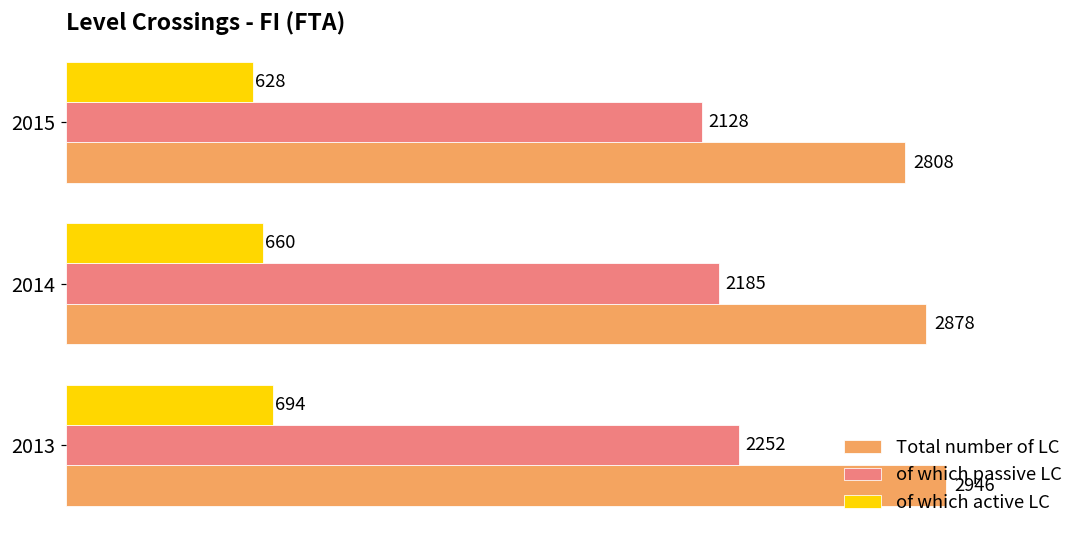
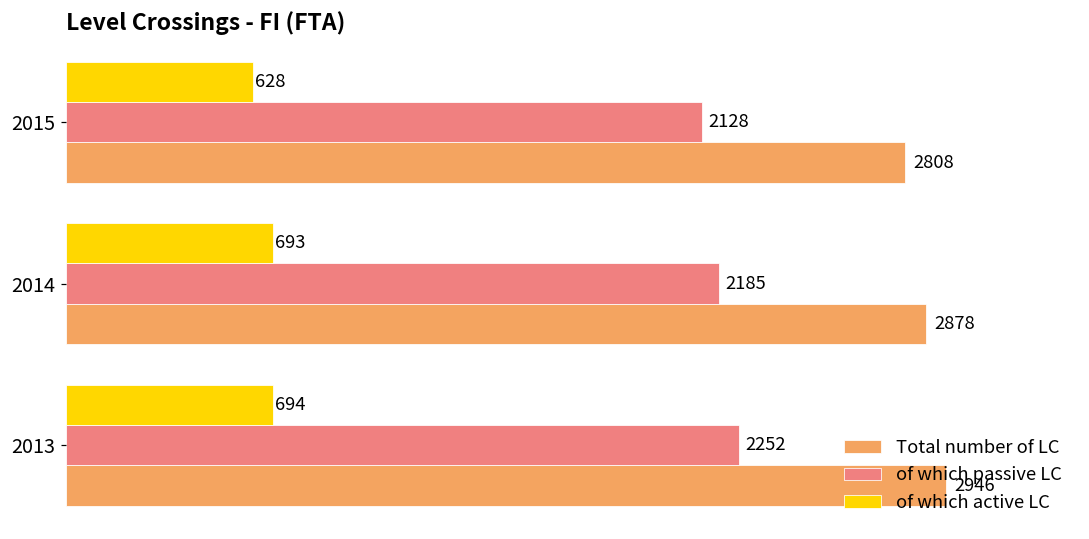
of which active LC, 2014: 660 -> 693
